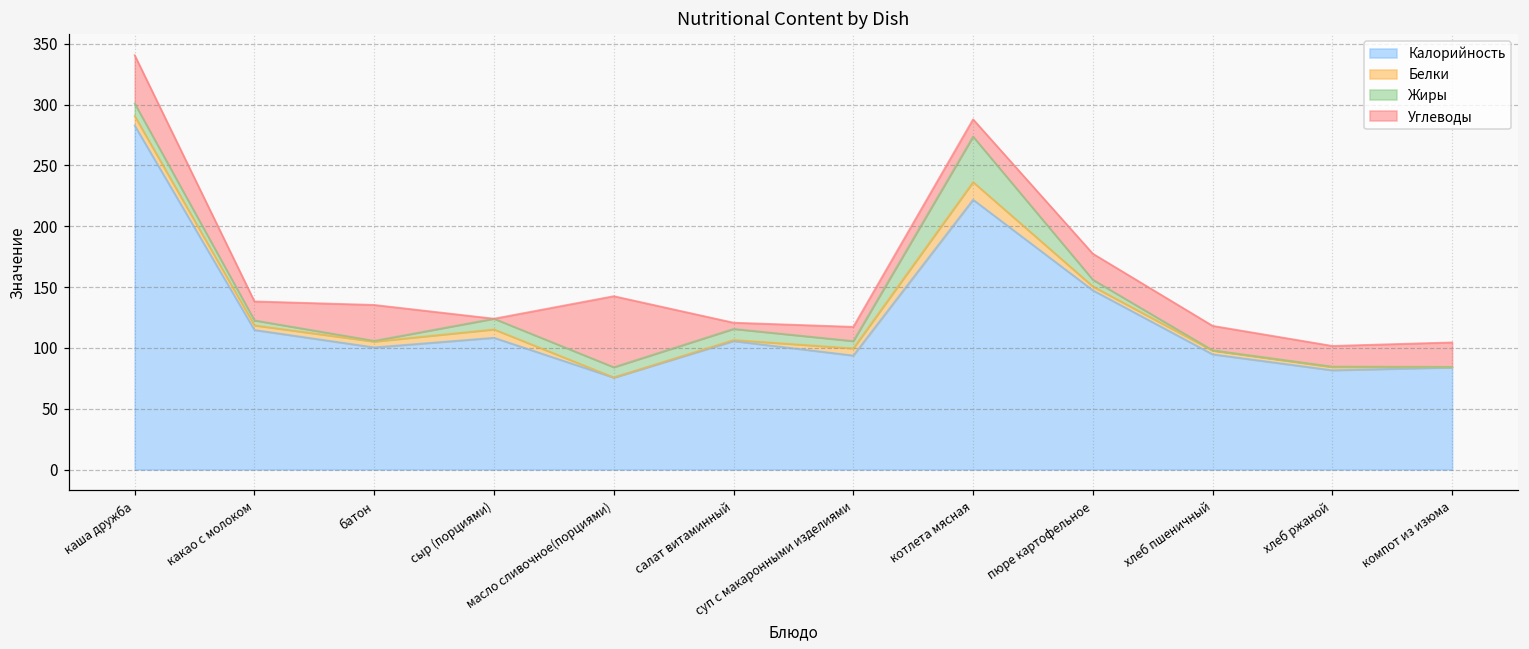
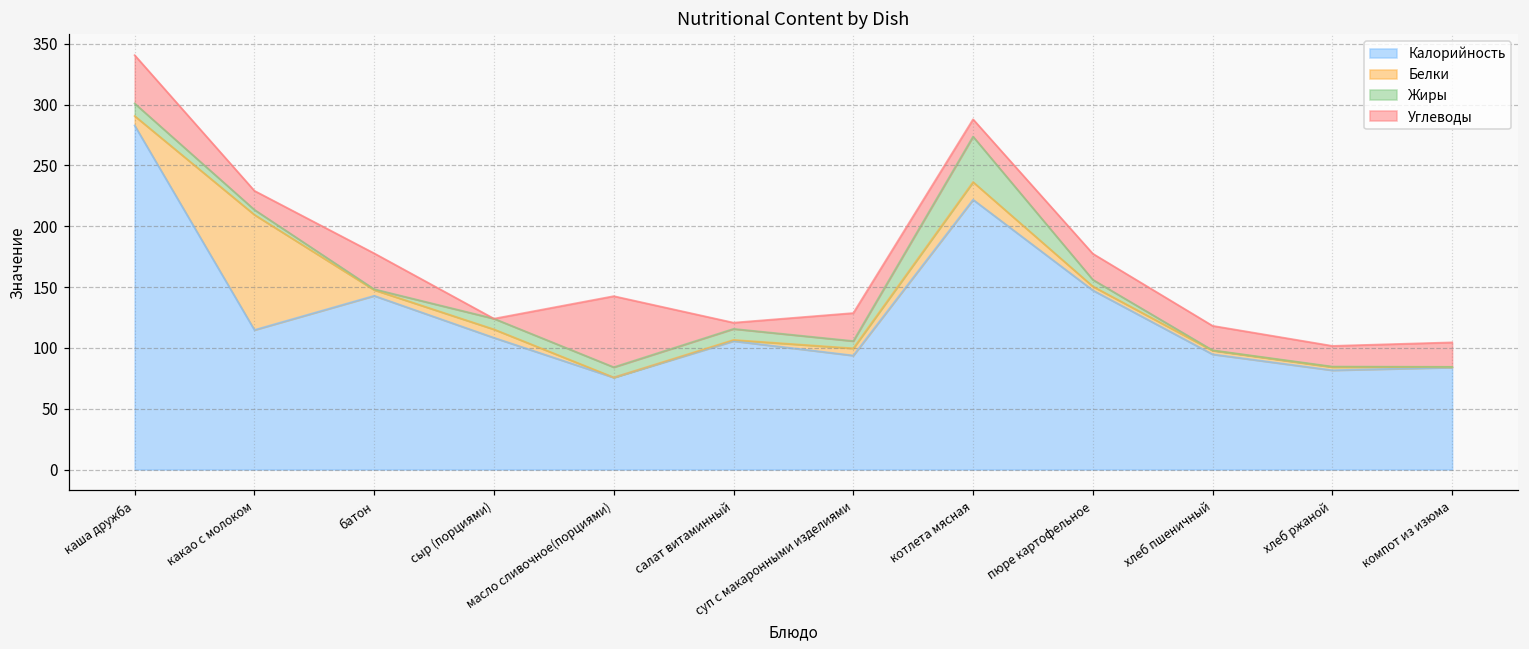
Белки, какао с молоком: 4 -> 95
Калорийность, батон: 100 -> 143
Углеводы, суп с макаронными изделиями: 12 -> 23
